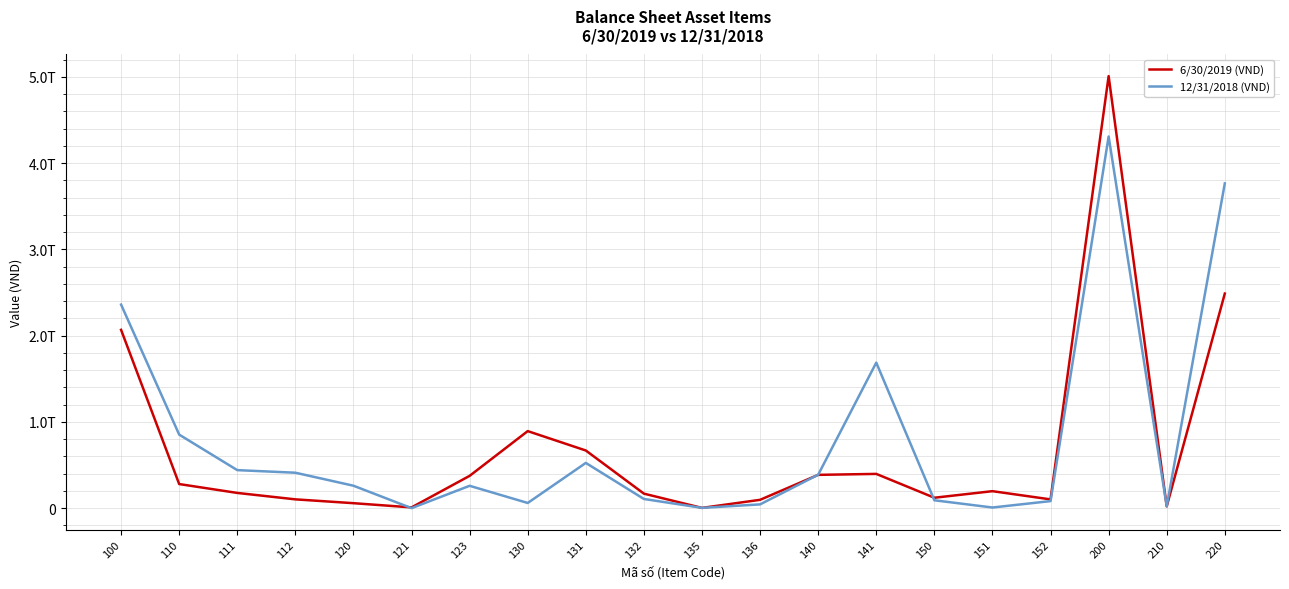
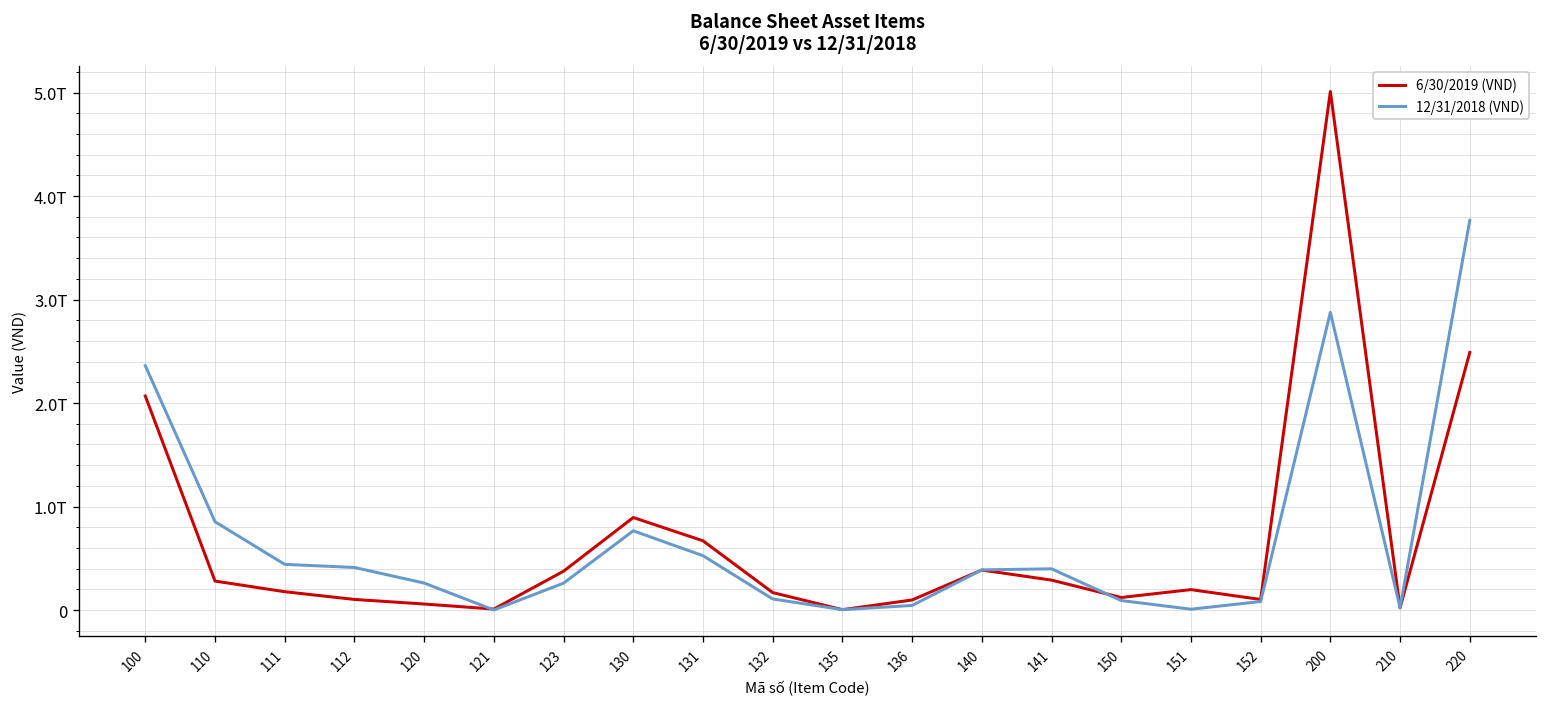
12/31/2018 (VND), 130: 0.1T -> 0.8T
6/30/2019 (VND), 141: 0.4T -> 0.3T
12/31/2018 (VND), 141: 1.7T -> 0.4T
12/31/2018 (VND), 200: 4.3T -> 2.9T
